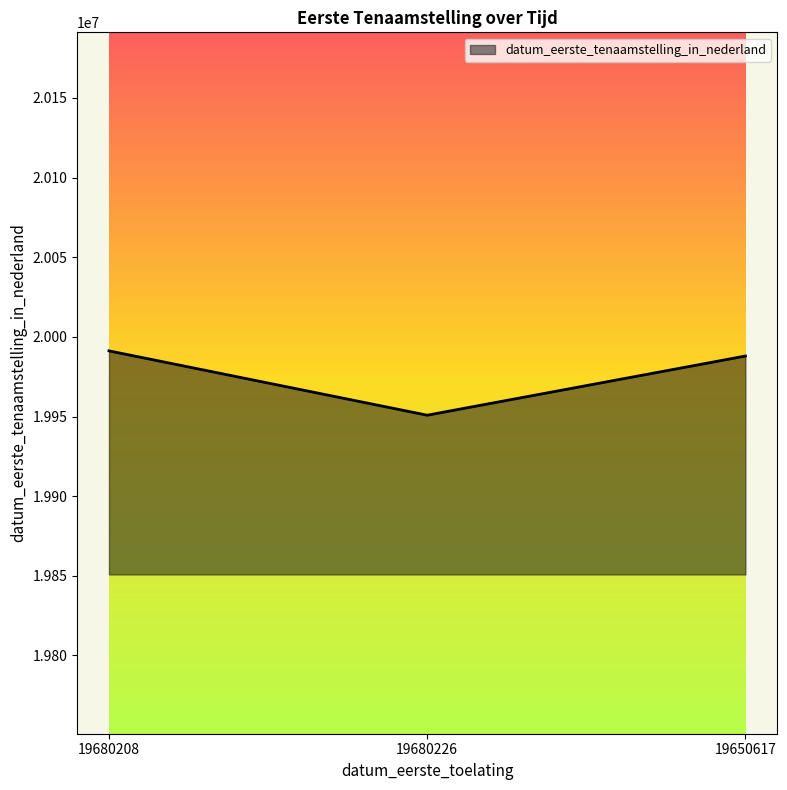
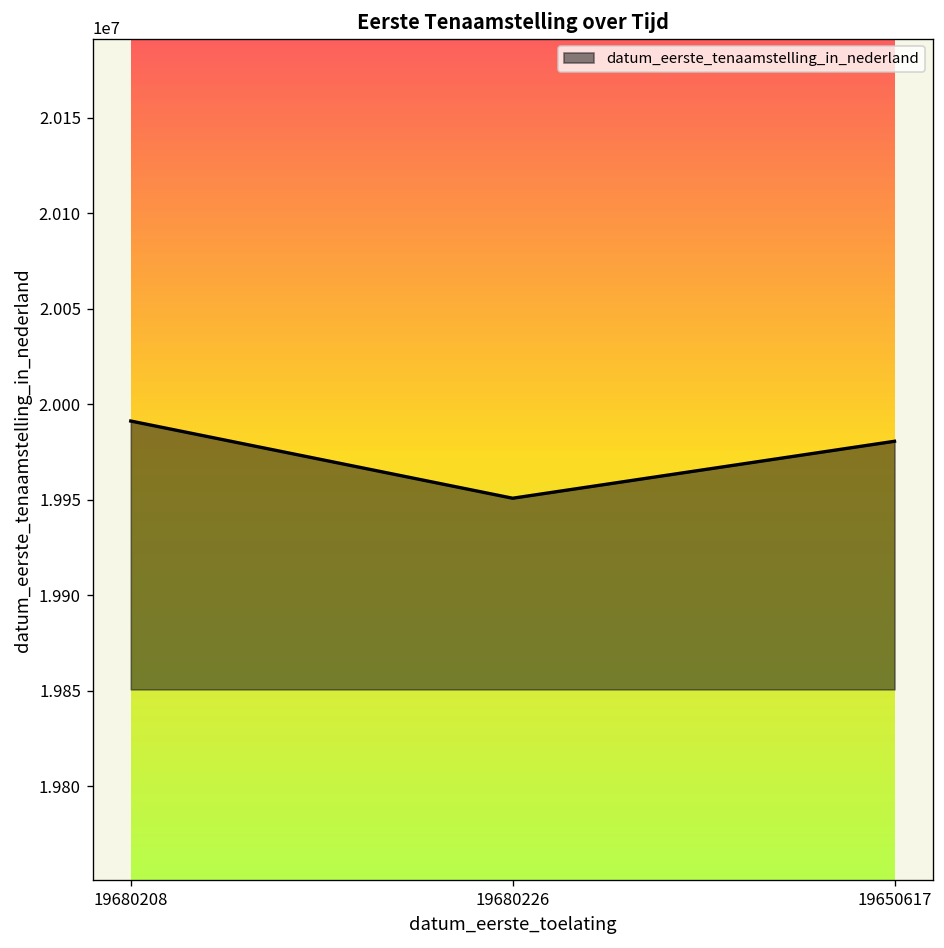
19650617: 19988000 -> 19981000
